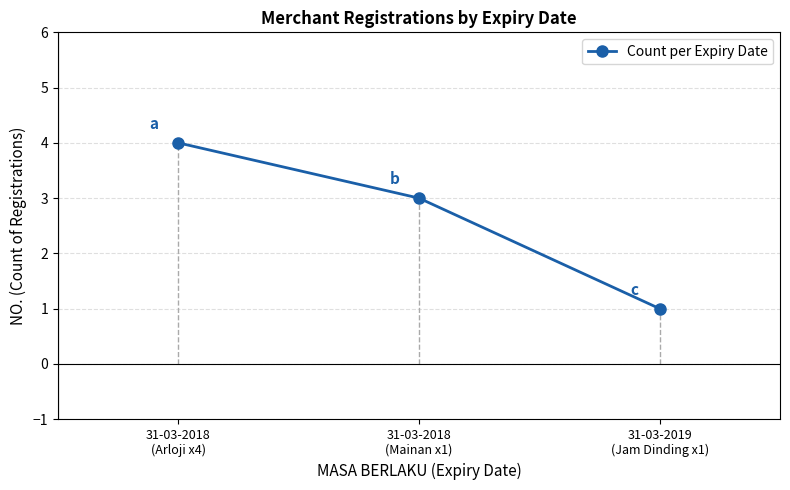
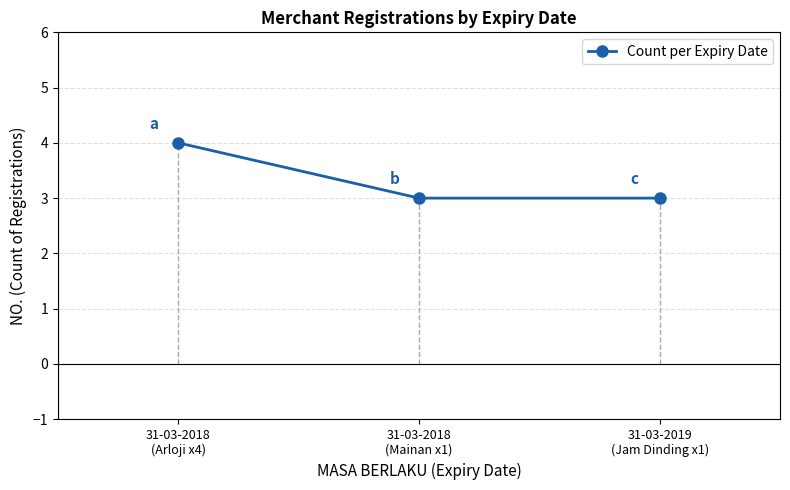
Count per Expiry Date, 31-03-2019 (Jam Dinding x1): 1 -> 3
